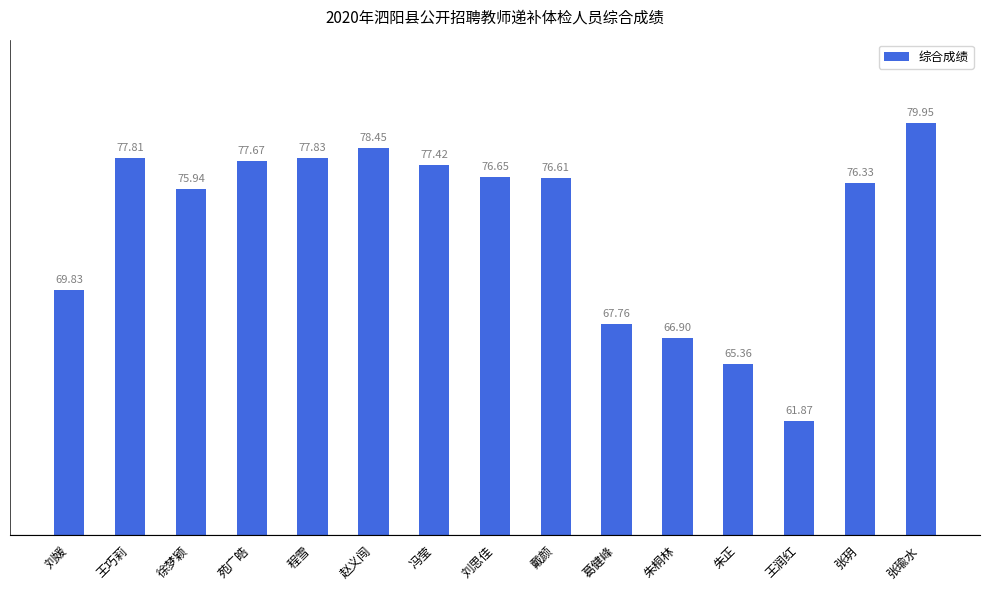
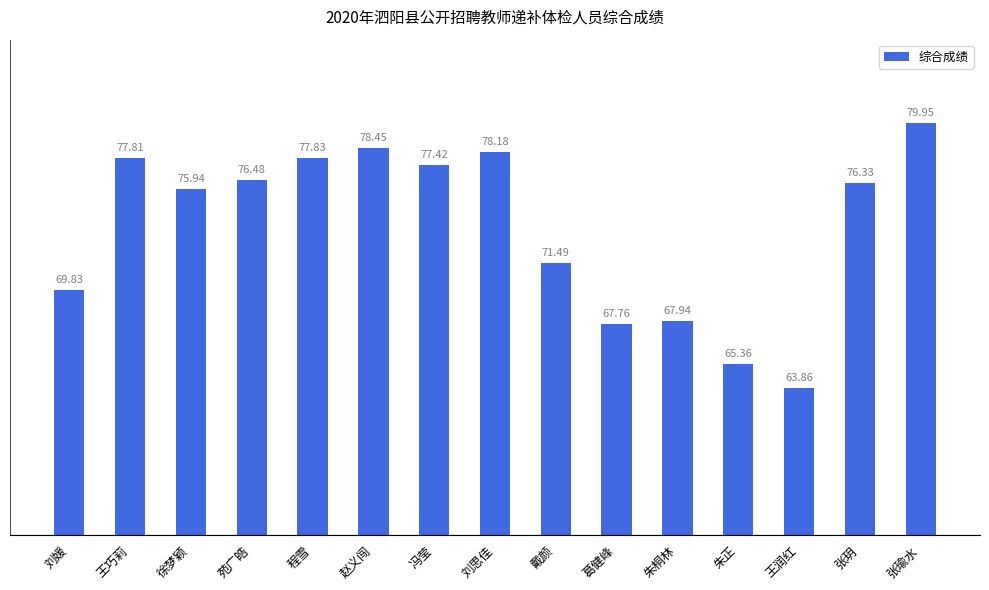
苑广皓: 77.67 -> 76.48
刘思佳: 76.65 -> 78.18
戴颜: 76.61 -> 71.49
朱桐林: 66.90 -> 67.94
王润红: 61.87 -> 63.86
